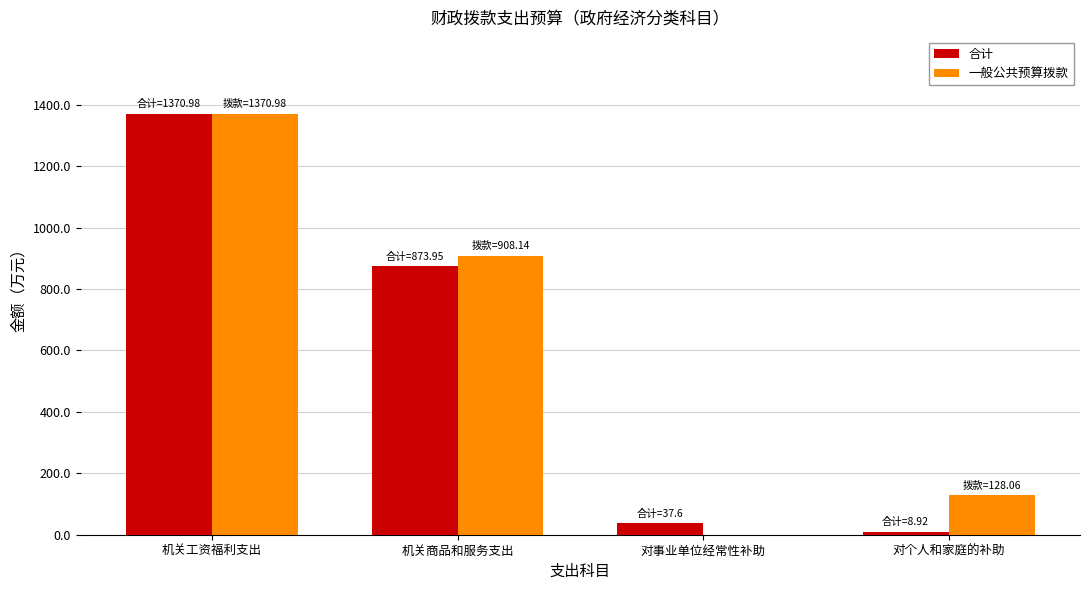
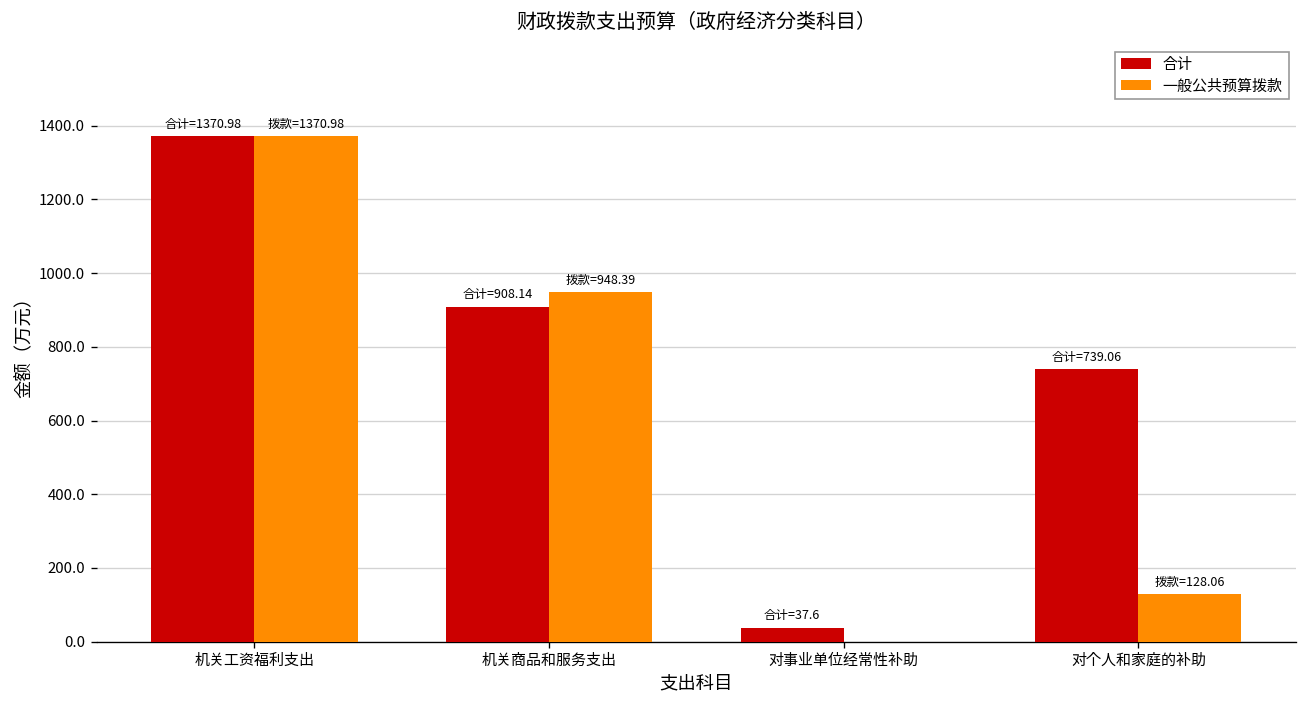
合计, 机关商品和服务支出: 873.95 -> 908.14
一般公共预算拨款, 机关商品和服务支出: 908.14 -> 948.39
合计, 对个人和家庭的补助: 8.92 -> 739.06
